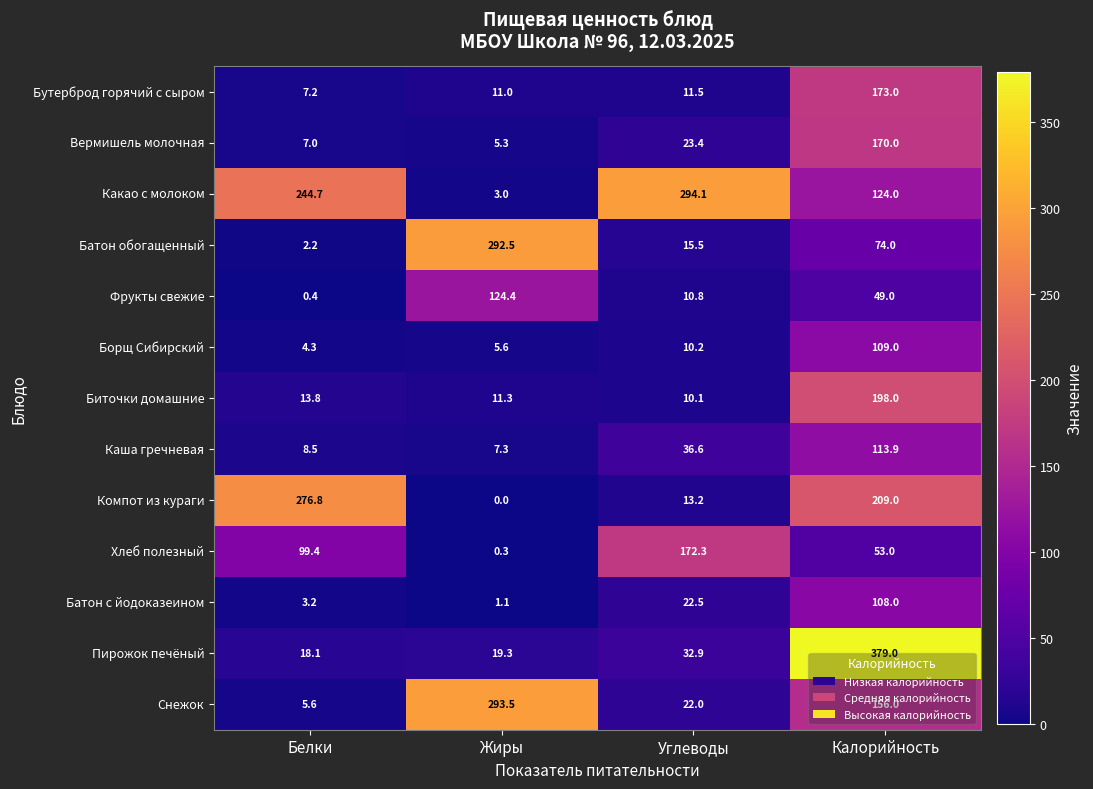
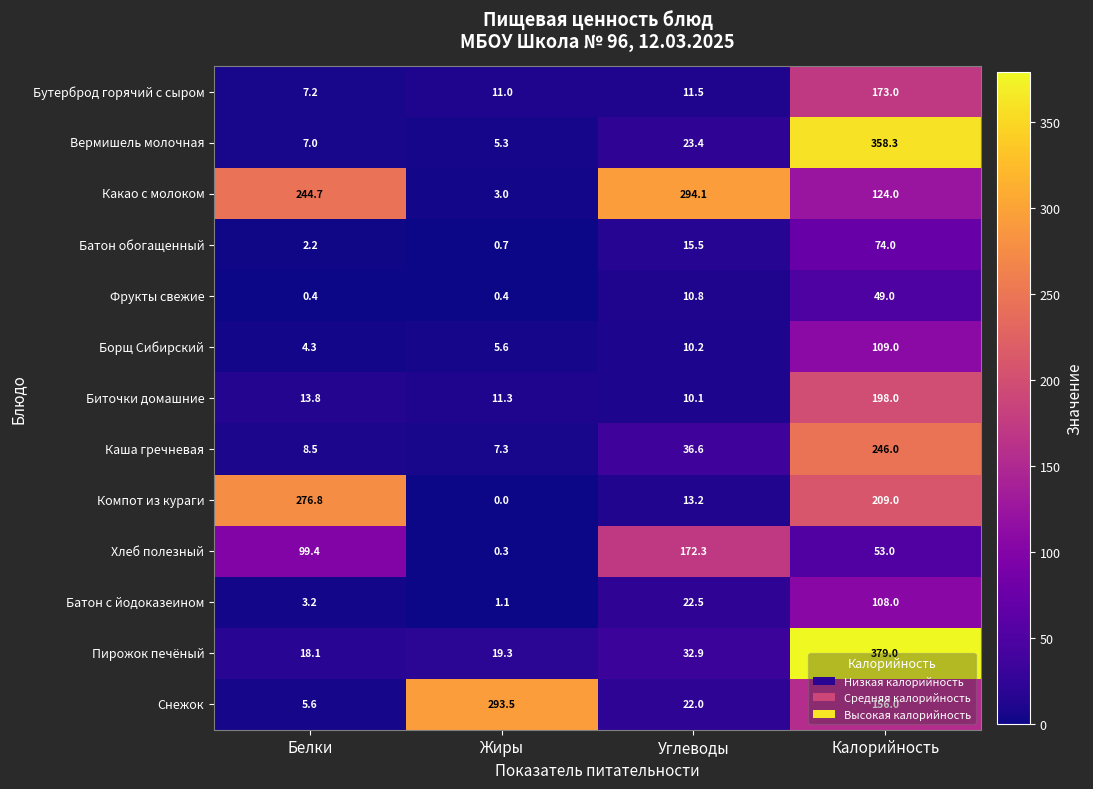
Вермишель молочная, Калорийность: 170.0 -> 358.3
Батон обогащенный, Жиры: 292.5 -> 0.7
Фрукты свежие, Жиры: 124.4 -> 0.4
Каша гречневая, Калорийность: 113.9 -> 246.0
